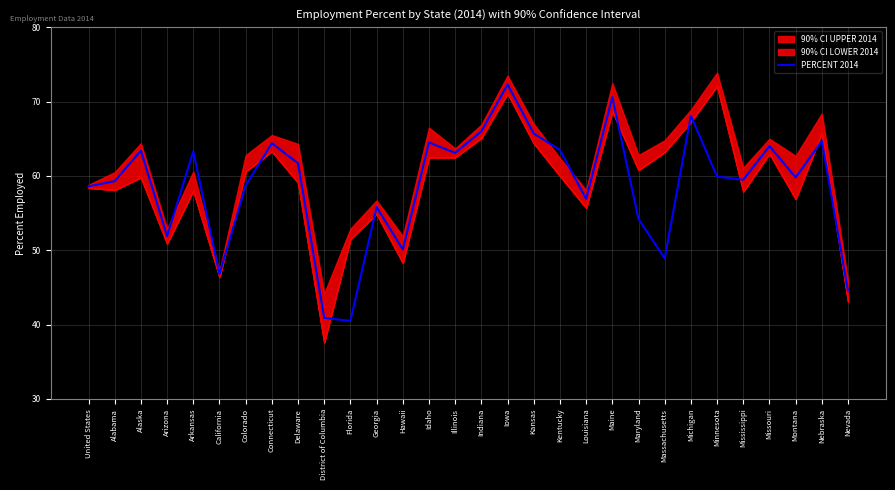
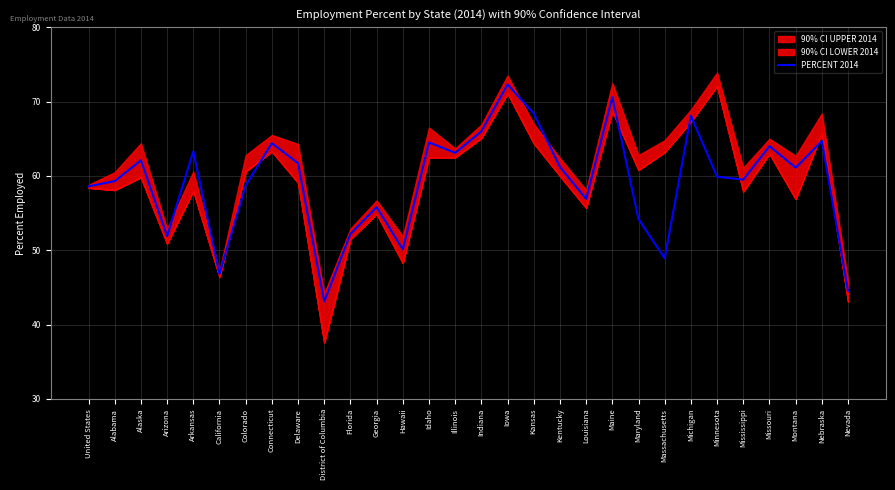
PERCENT 2014, Alaska: 63 -> 62
PERCENT 2014, District of Columbia: 41 -> 43
PERCENT 2014, Florida: 41 -> 52
PERCENT 2014, Kansas: 66 -> 68
PERCENT 2014, Kentucky: 64 -> 61
PERCENT 2014, Montana: 60 -> 61
